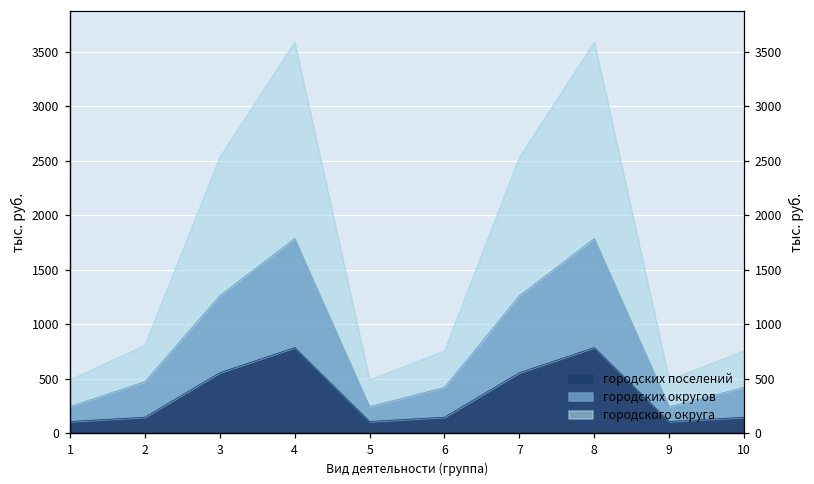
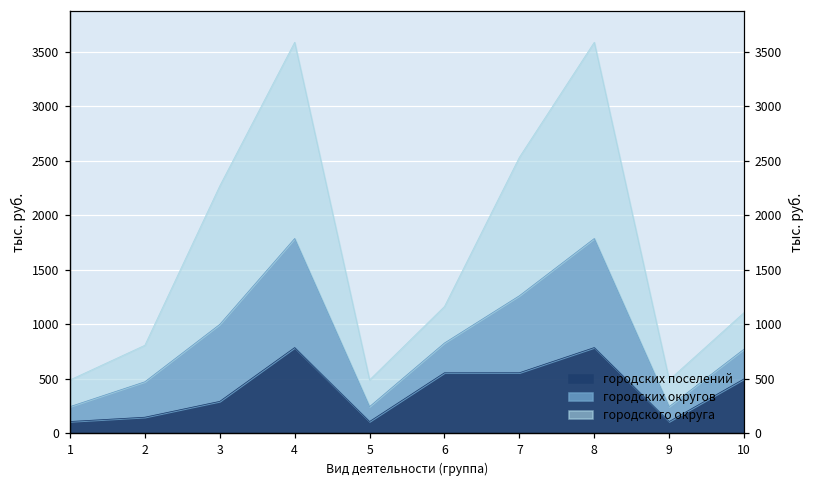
городских поселений, 3: 600 -> 300
городских поселений, 6: 100 -> 600
городских поселений, 10: 100 -> 500
